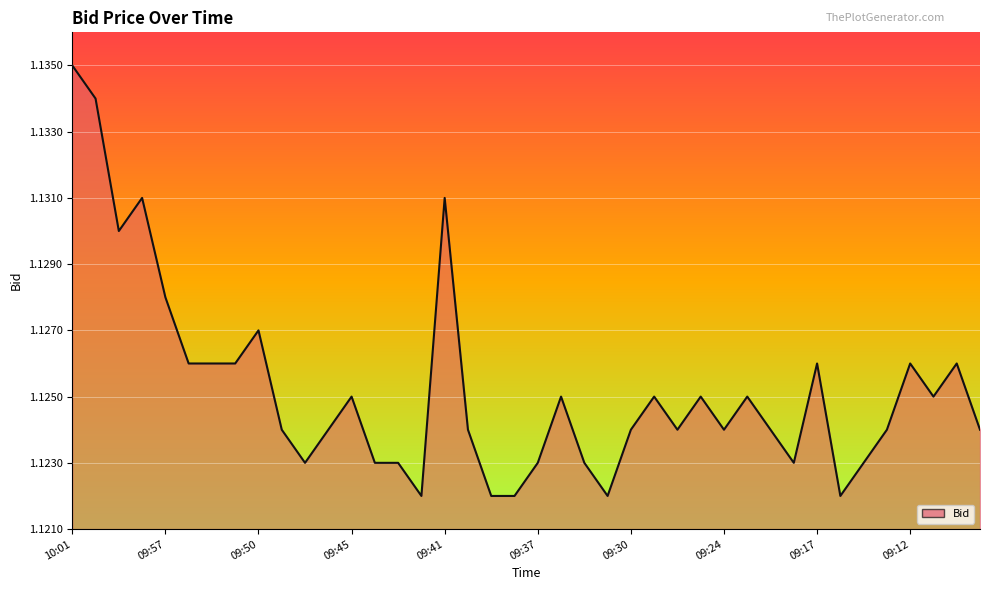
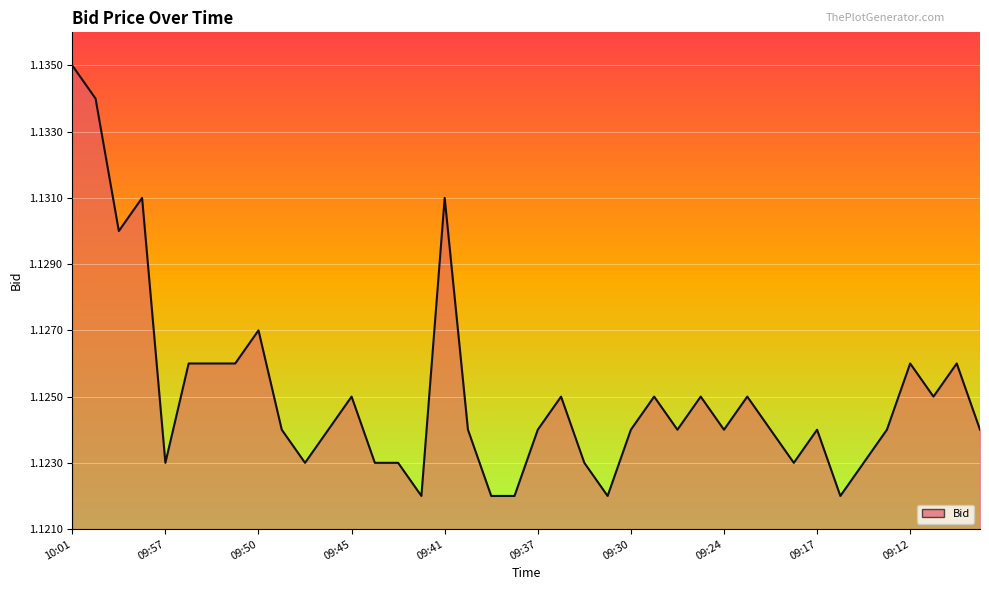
09:57: 1.128 -> 1.123
09:37: 1.123 -> 1.124
09:17: 1.126 -> 1.124
